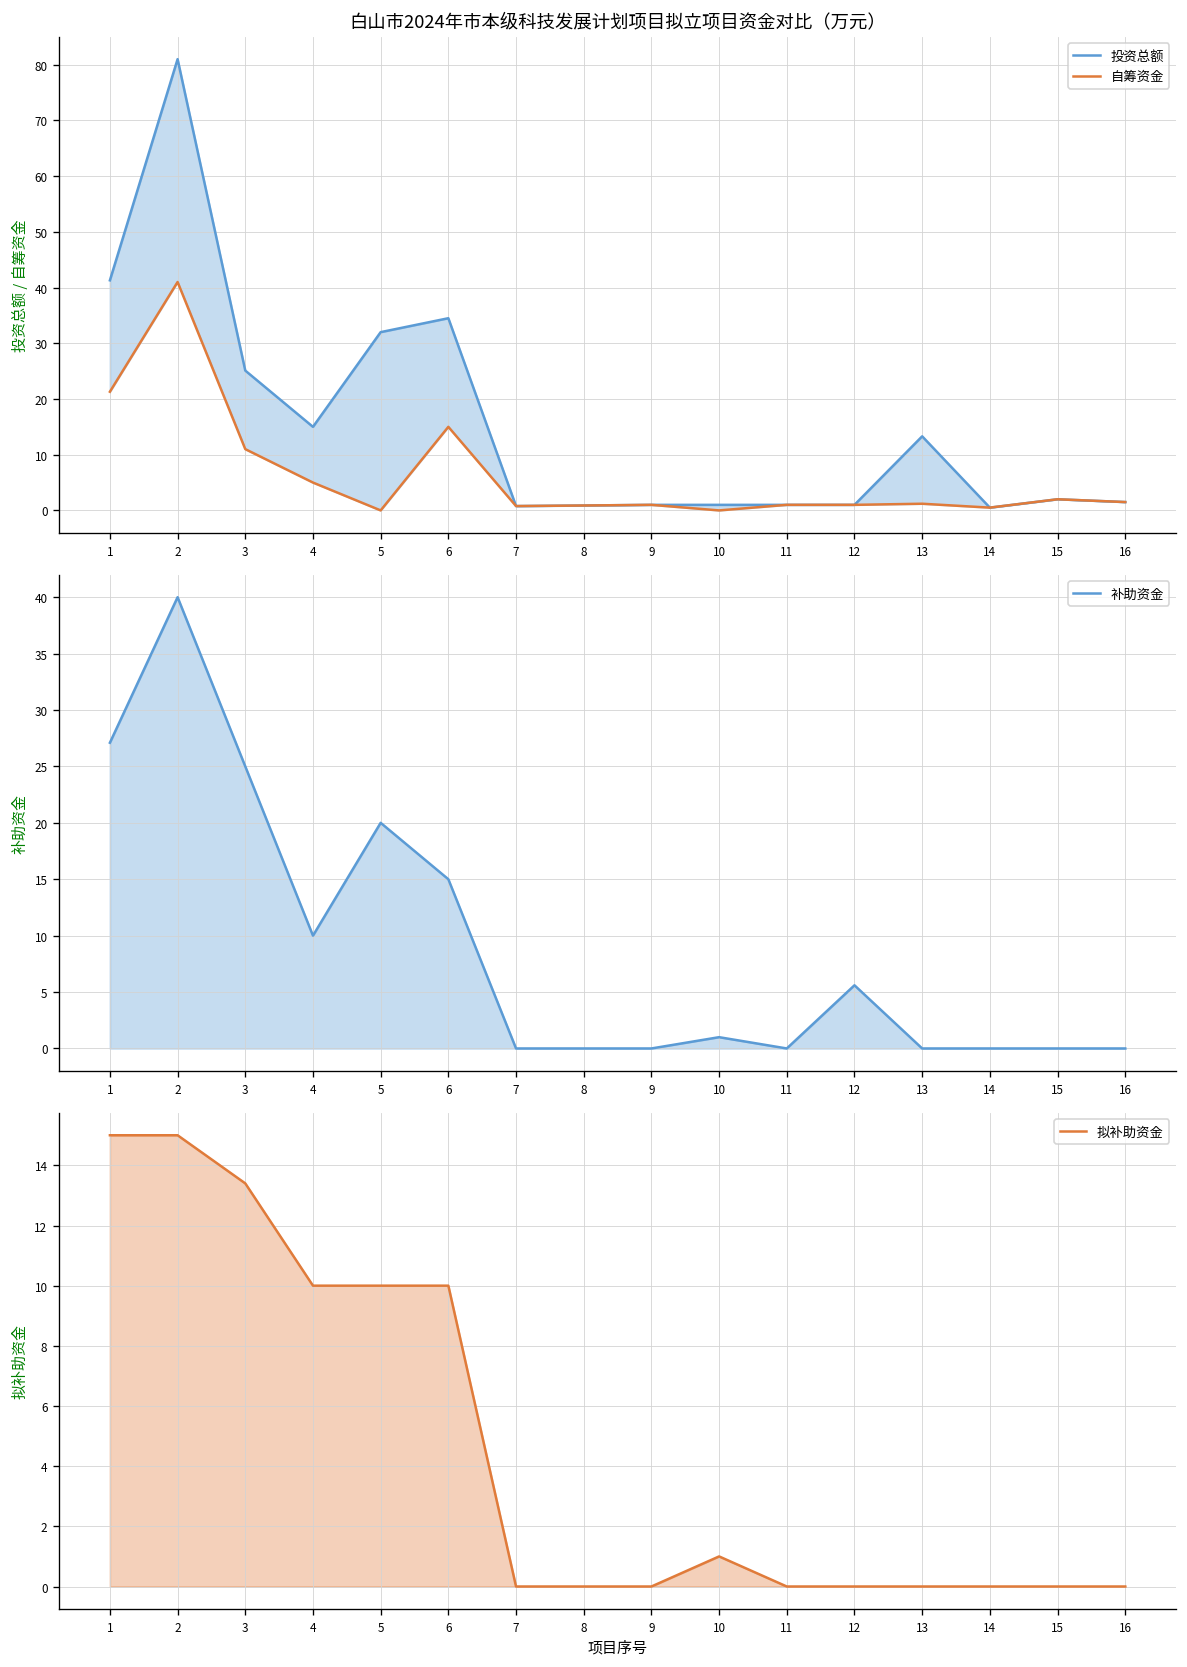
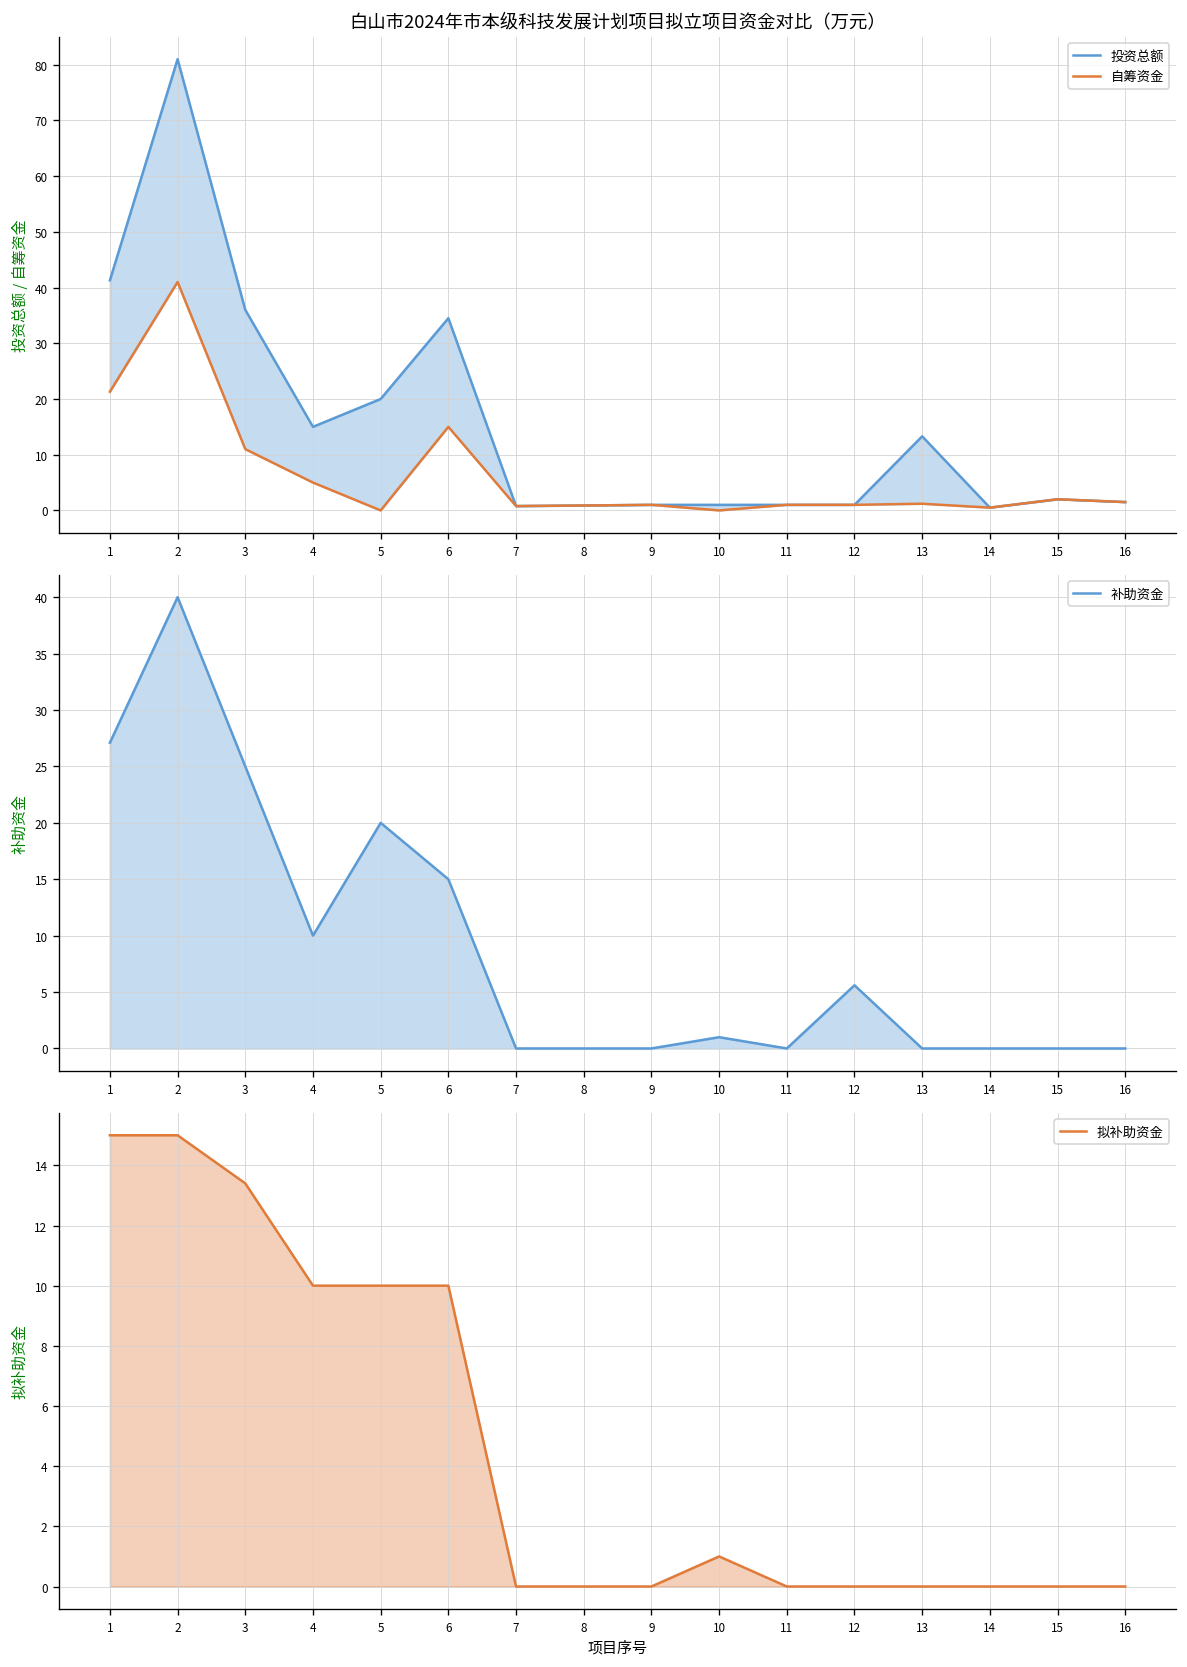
白山市2024年市本级科技发展计划项目拟立项目资金对比（万元）, 投资总额, 3: 25 -> 36
白山市2024年市本级科技发展计划项目拟立项目资金对比（万元）, 投资总额, 5: 32 -> 20
